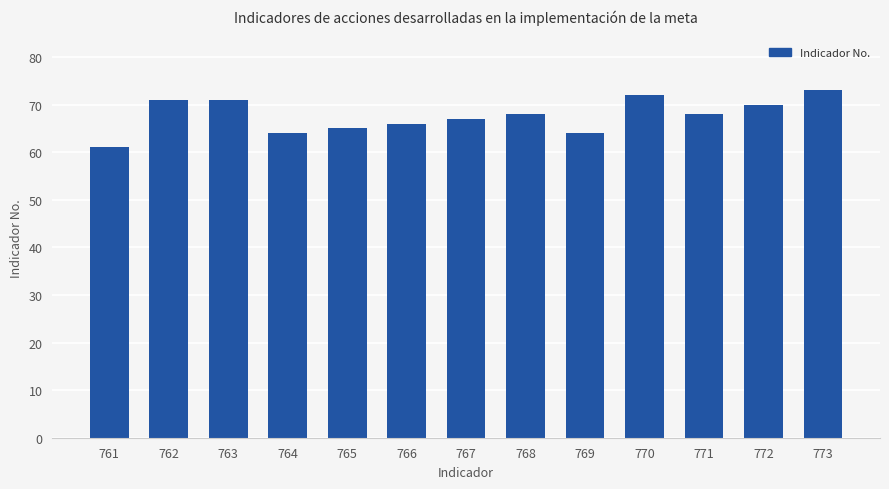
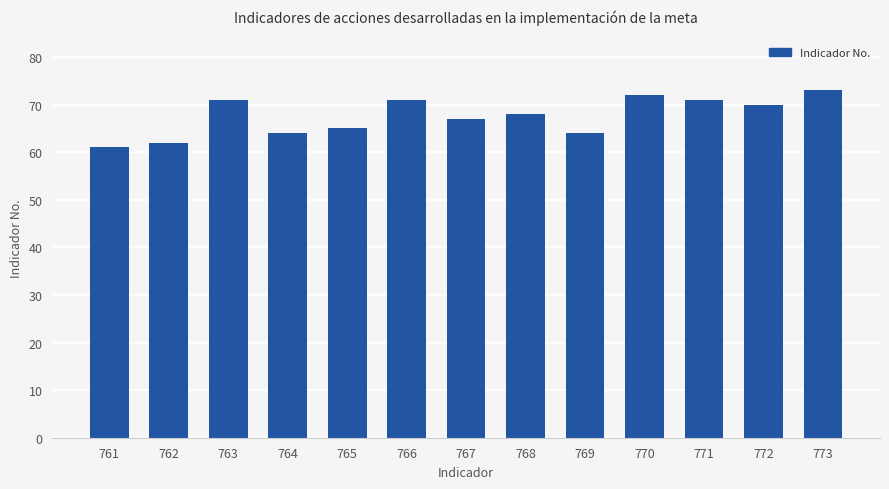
762: 71 -> 62
766: 66 -> 71
771: 68 -> 71
